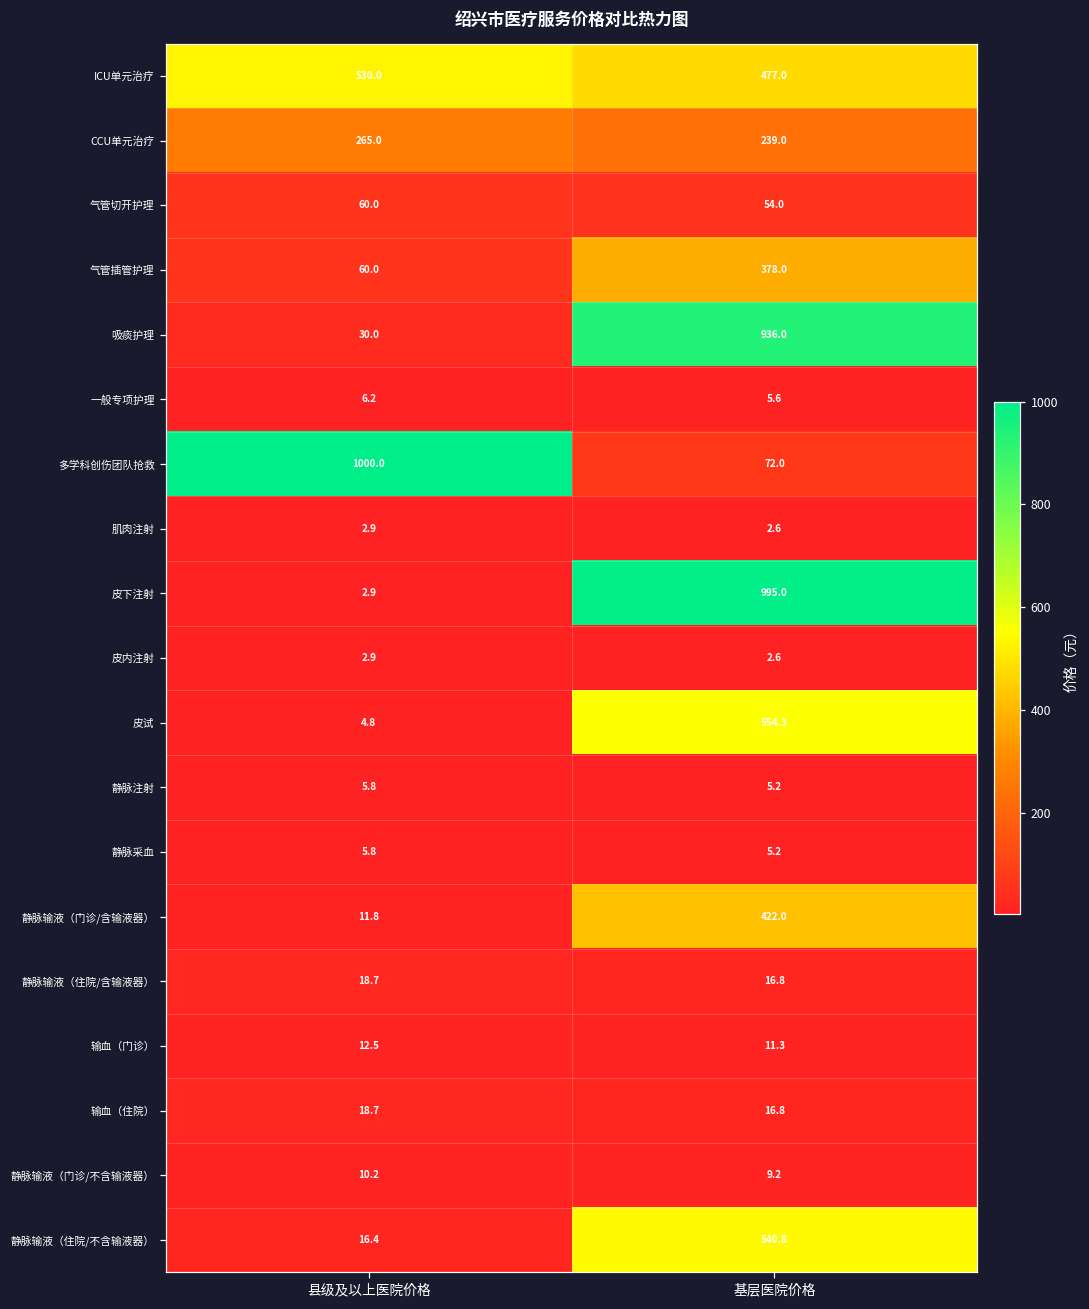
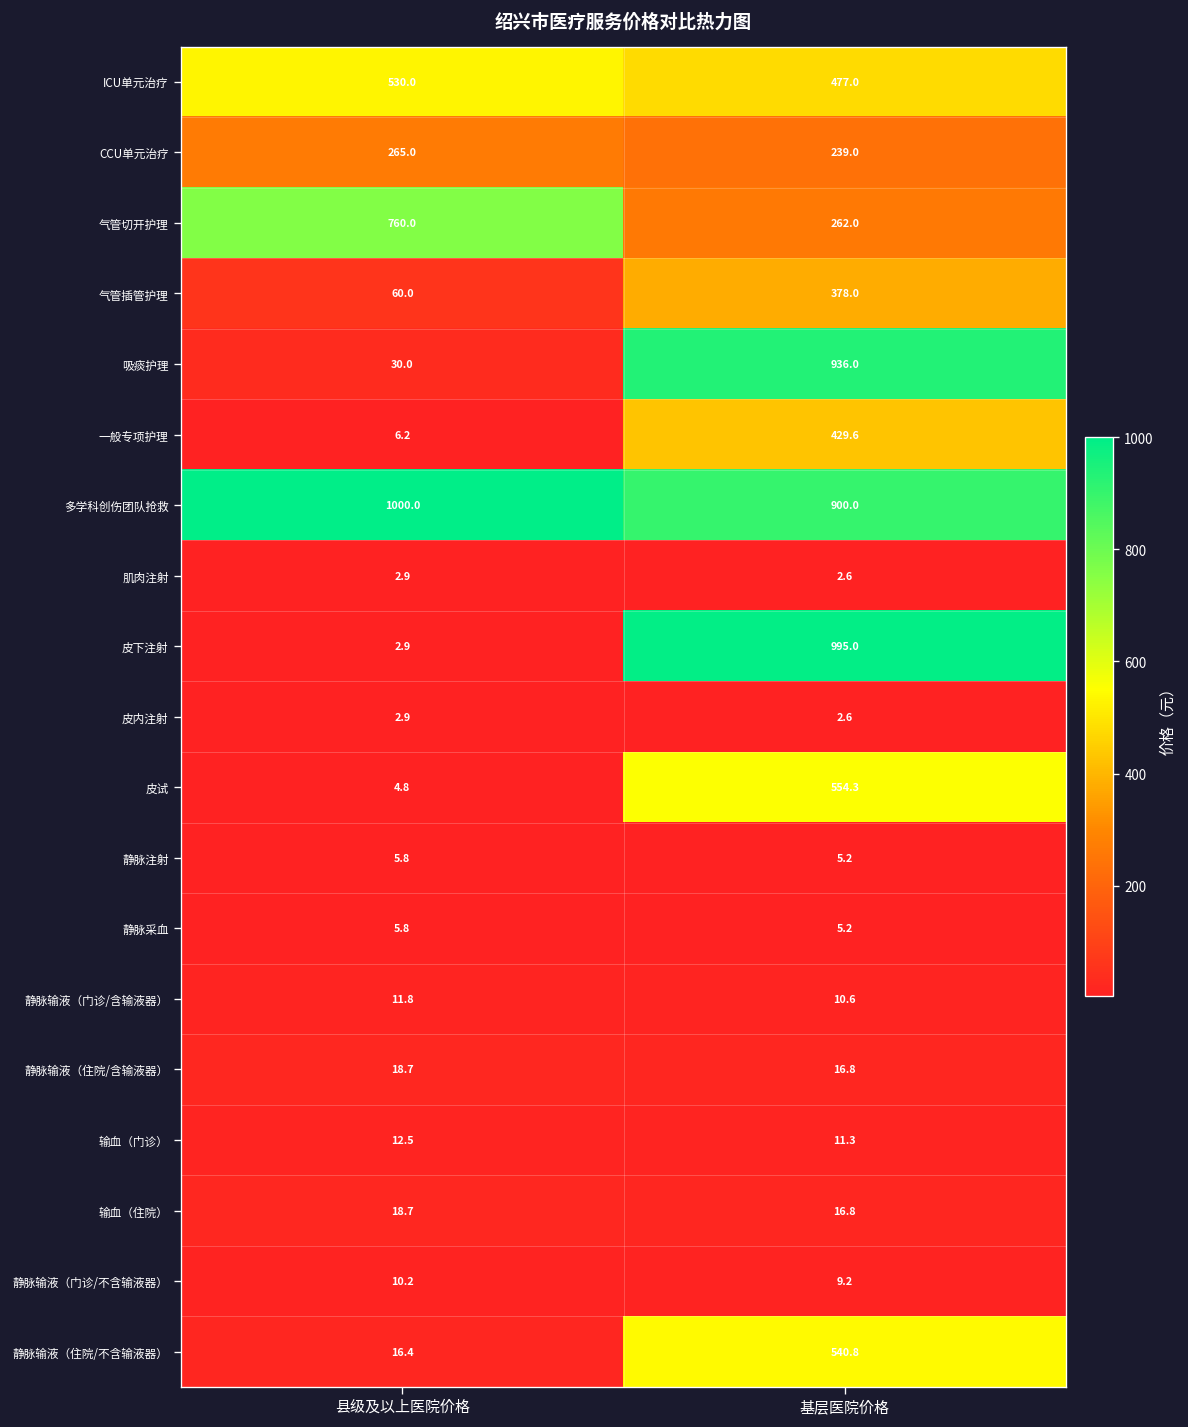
气管切开护理, 县级及以上医院价格: 60.0 -> 760.0
气管切开护理, 基层医院价格: 54.0 -> 262.0
一般专项护理, 基层医院价格: 5.6 -> 429.6
多学科创伤团队抢救, 基层医院价格: 72.0 -> 900.0
静脉输液（门诊/含输液器）, 基层医院价格: 422.0 -> 10.6
